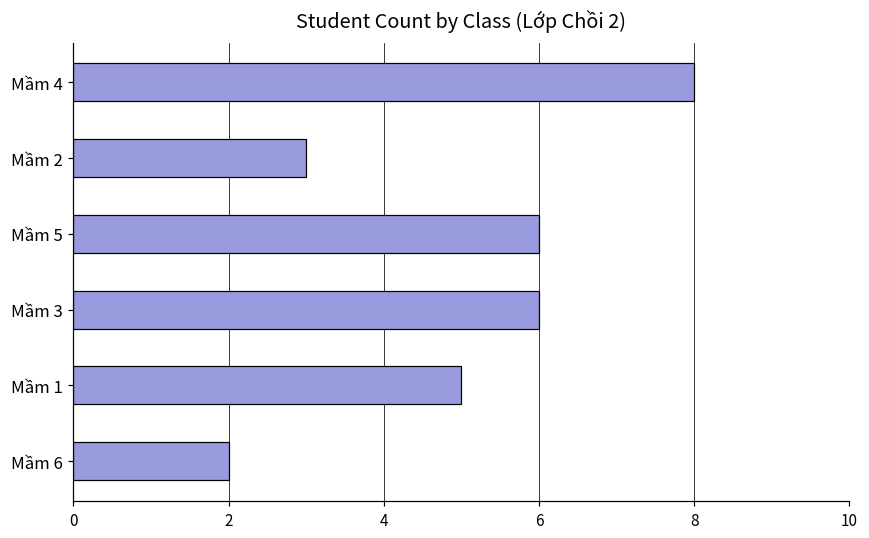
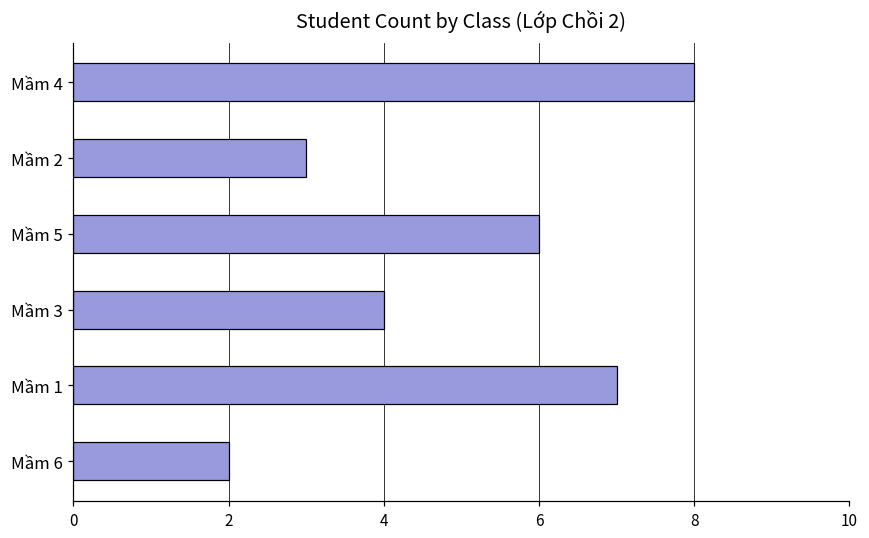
Mầm 3: 6 -> 4
Mầm 1: 5 -> 7
